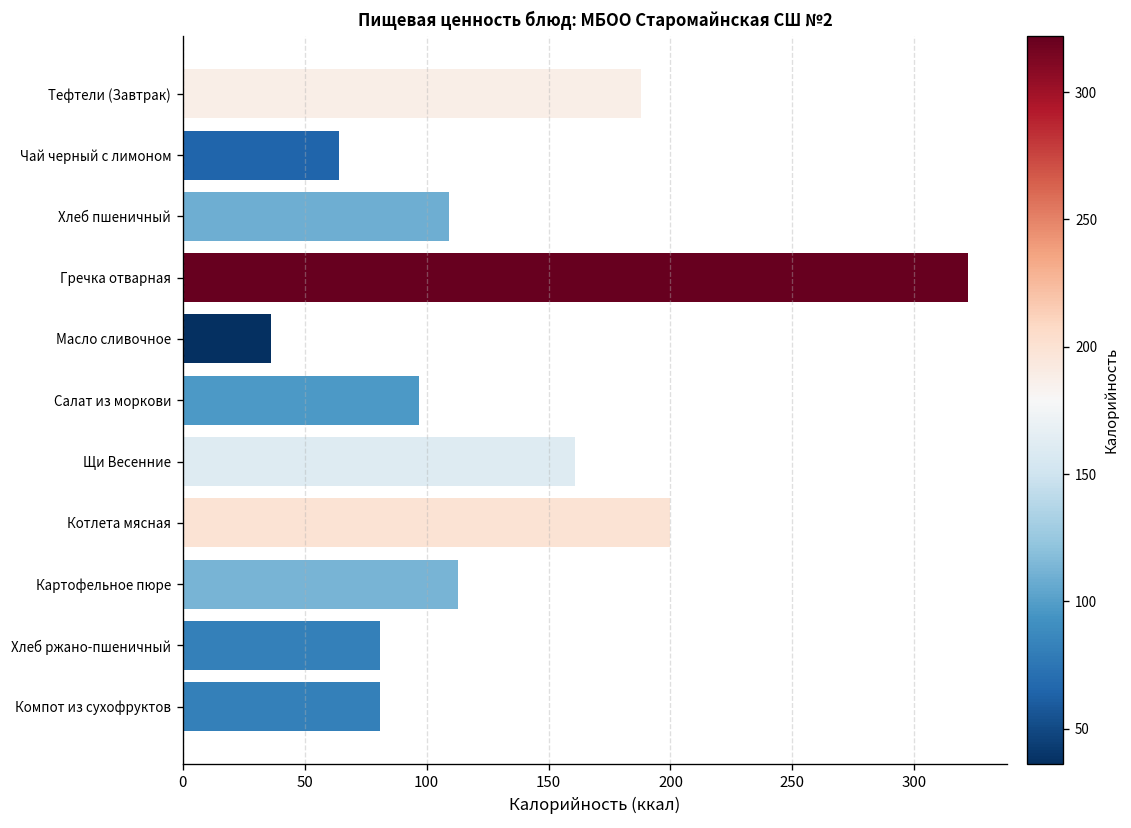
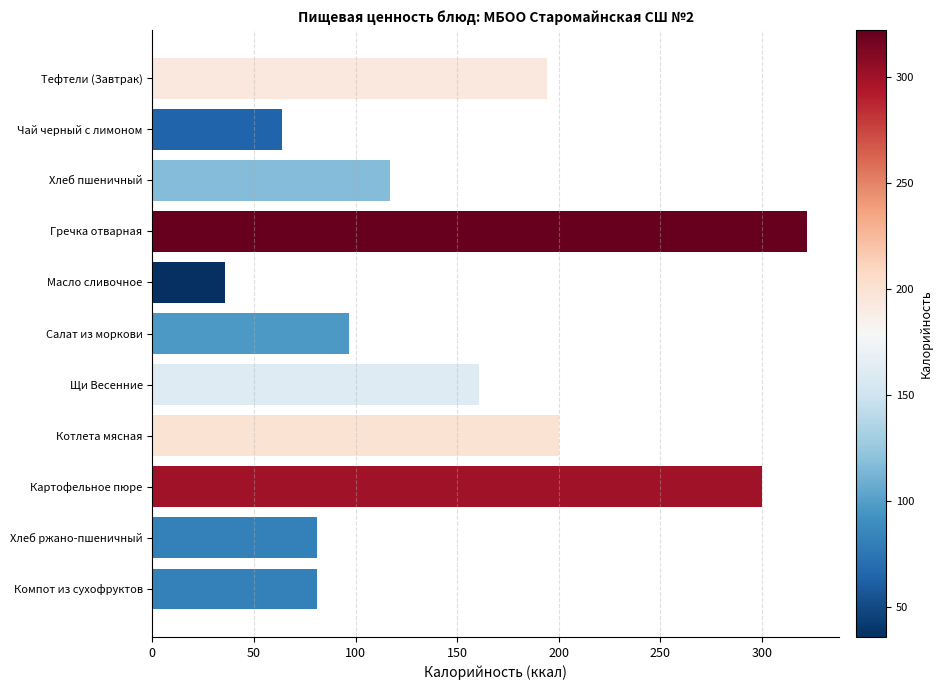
Тефтели (Завтрак): 188 -> 194
Хлеб пшеничный: 109 -> 117
Картофельное пюре: 113 -> 300
